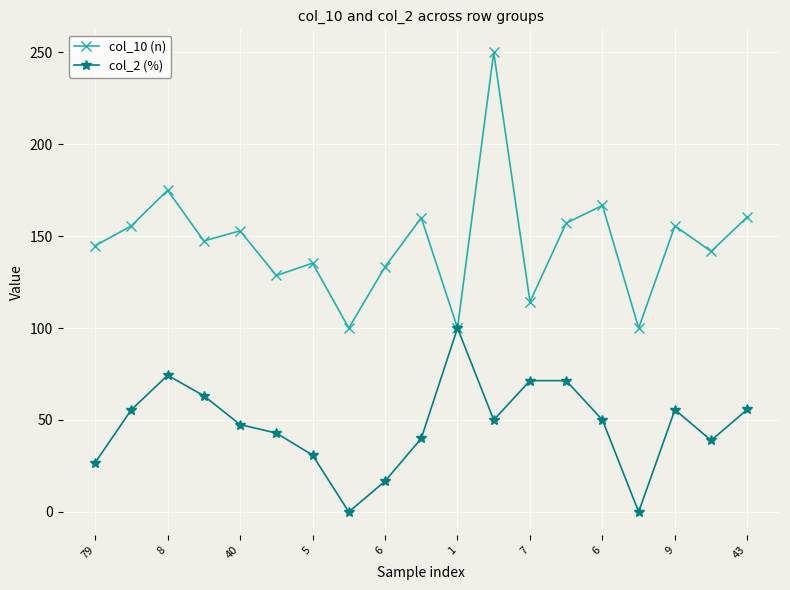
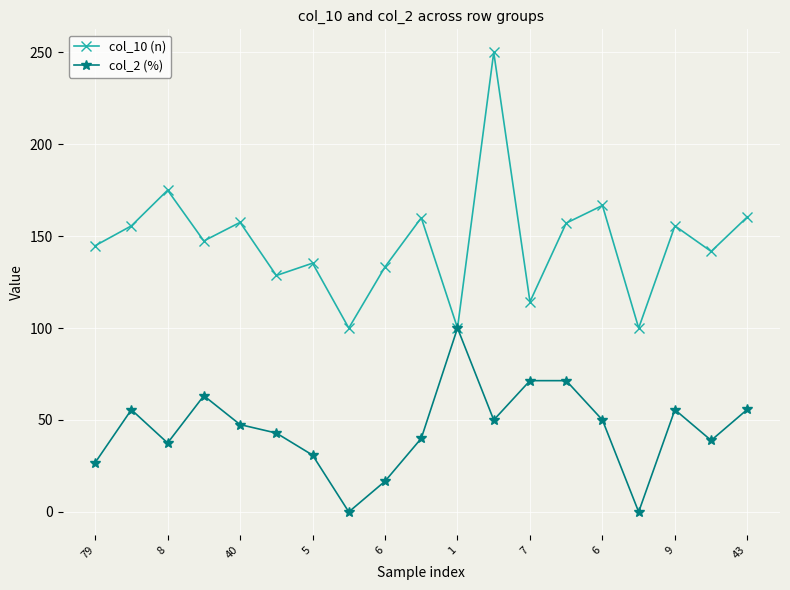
col_2 (%), 8: 74 -> 38
col_10 (n), 40: 153 -> 158
